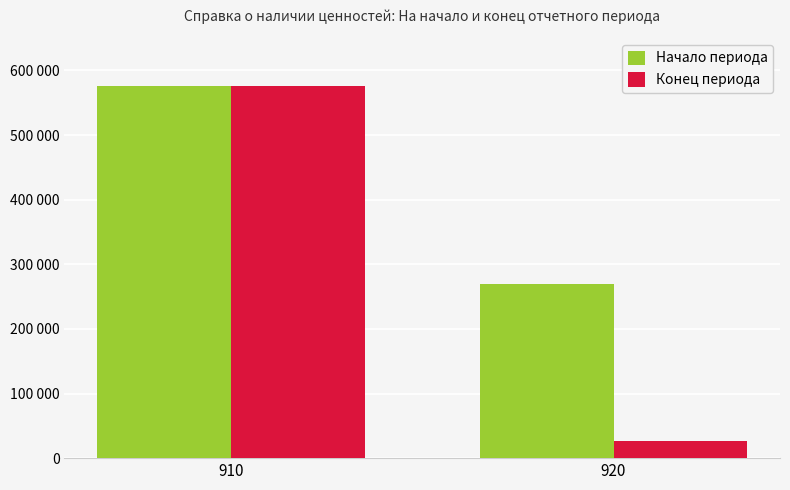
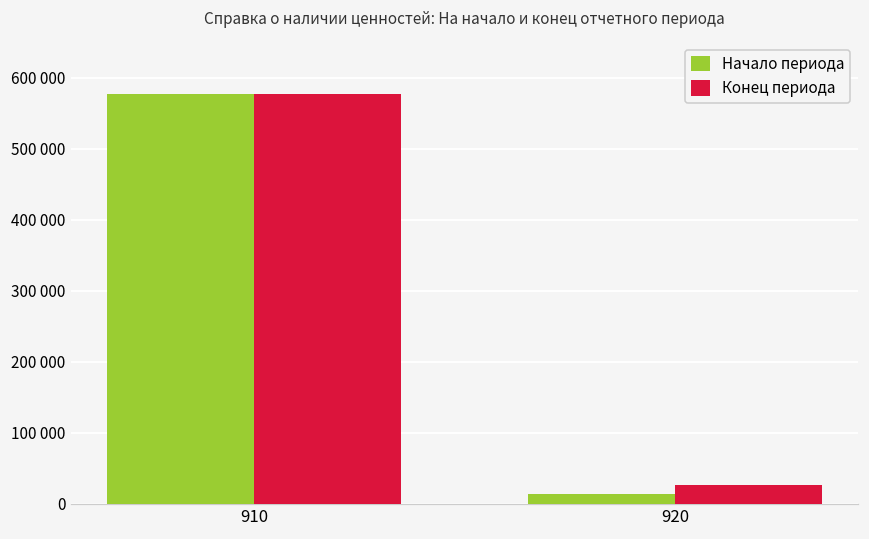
Начало периода, 920: 270000 -> 10000
